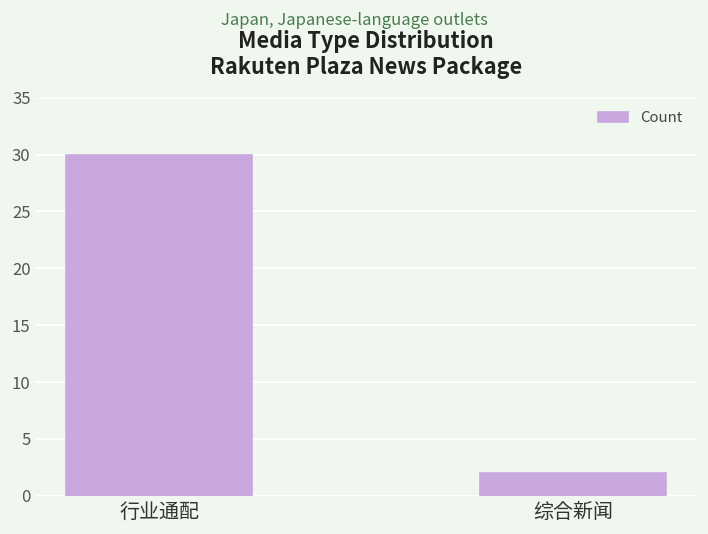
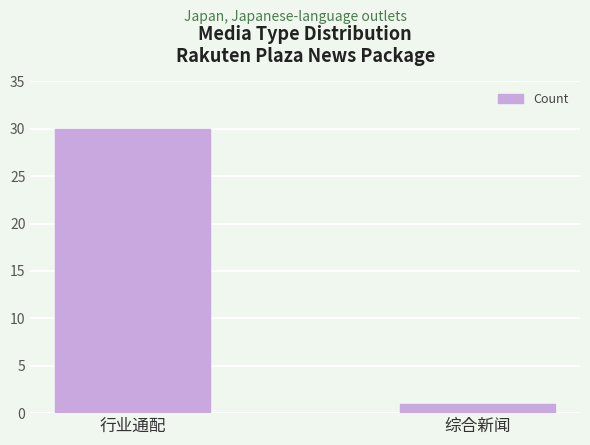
综合新闻: 2 -> 1
